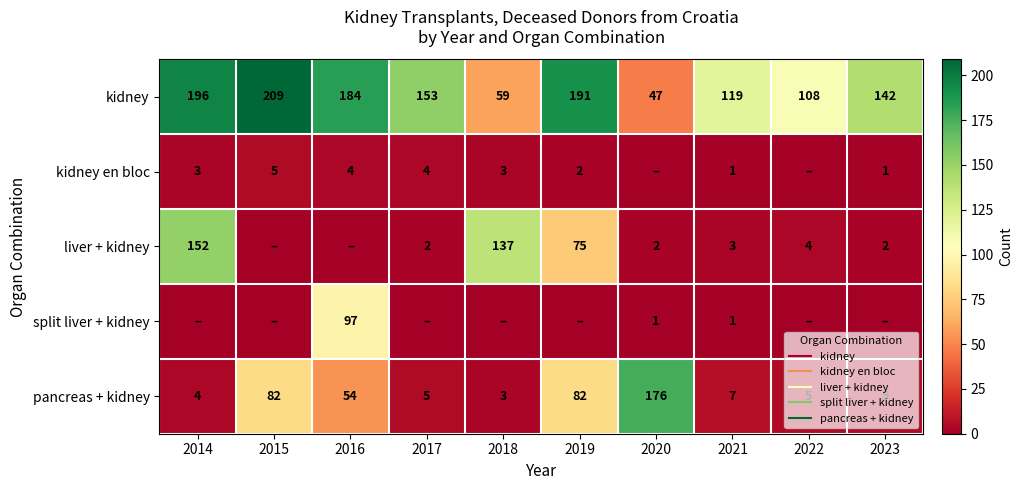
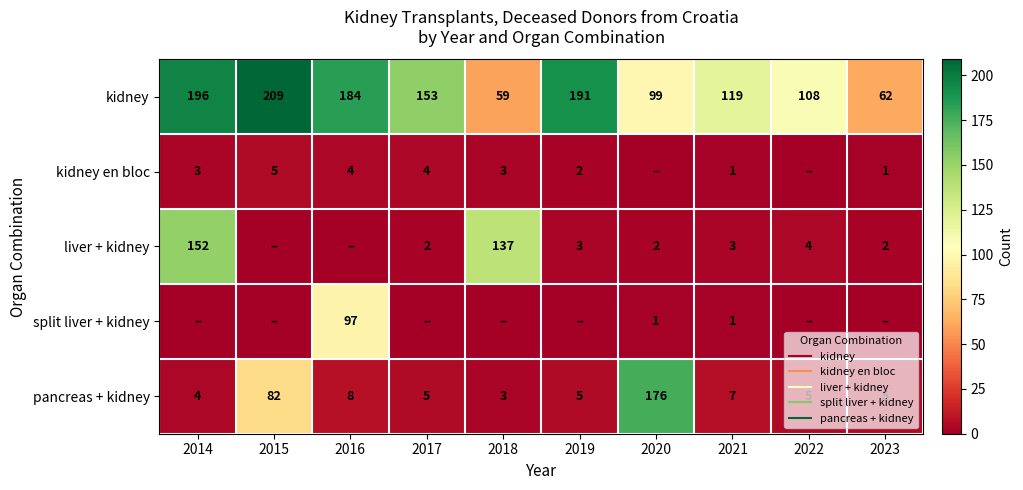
kidney, 2020: 47 -> 99
kidney, 2023: 142 -> 62
liver + kidney, 2019: 75 -> 3
pancreas + kidney, 2016: 54 -> 8
pancreas + kidney, 2019: 82 -> 5
